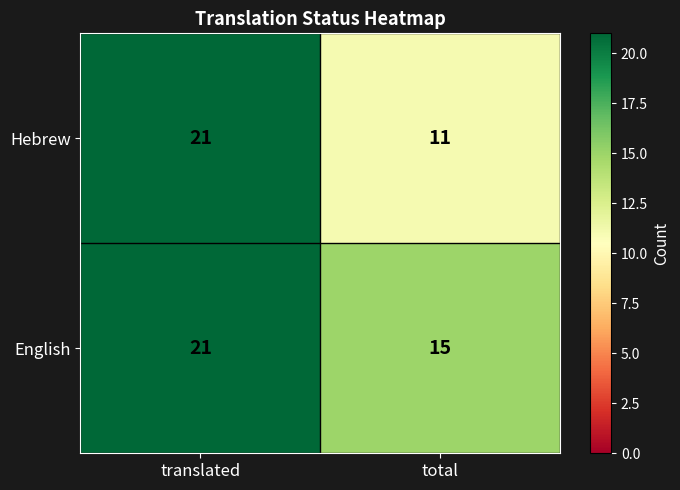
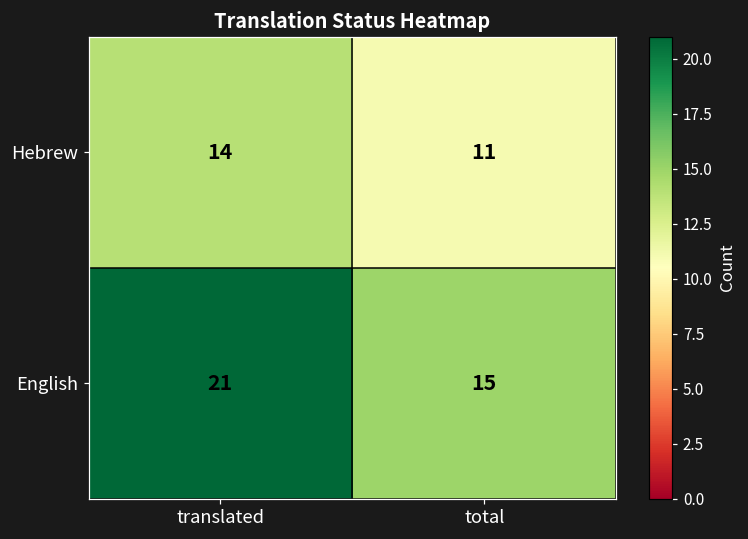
Hebrew, translated: 21 -> 14
